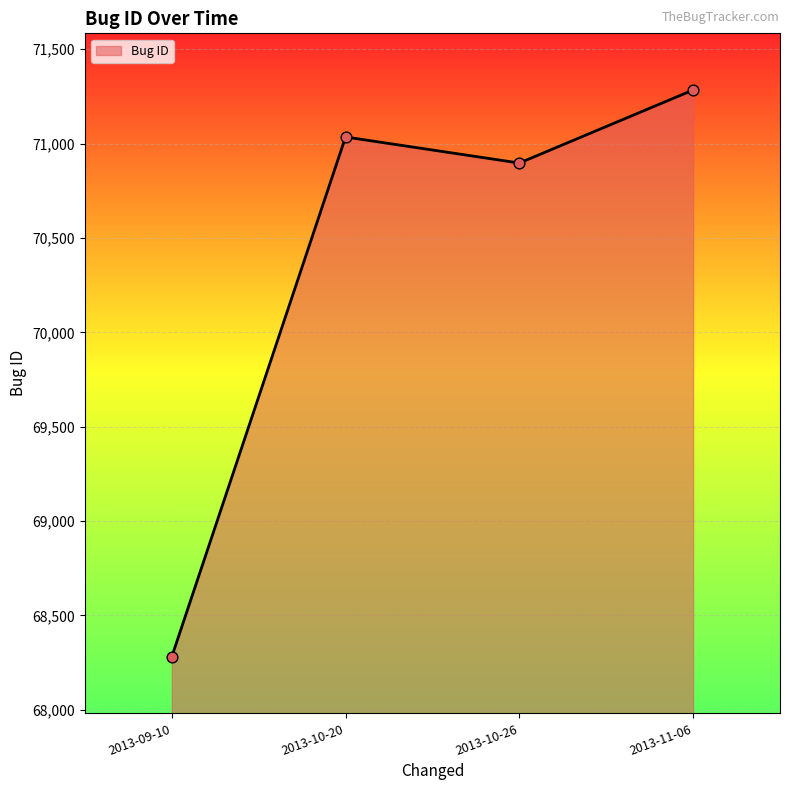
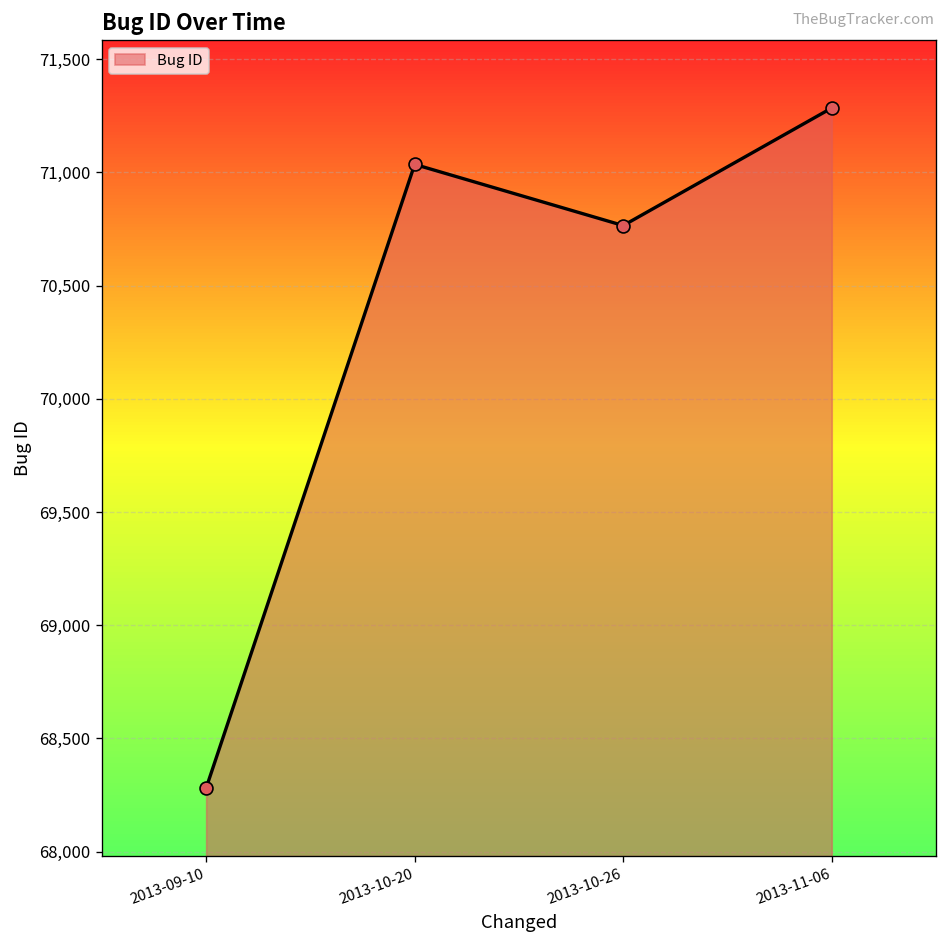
2013-10-26: 70,900 -> 70,770
